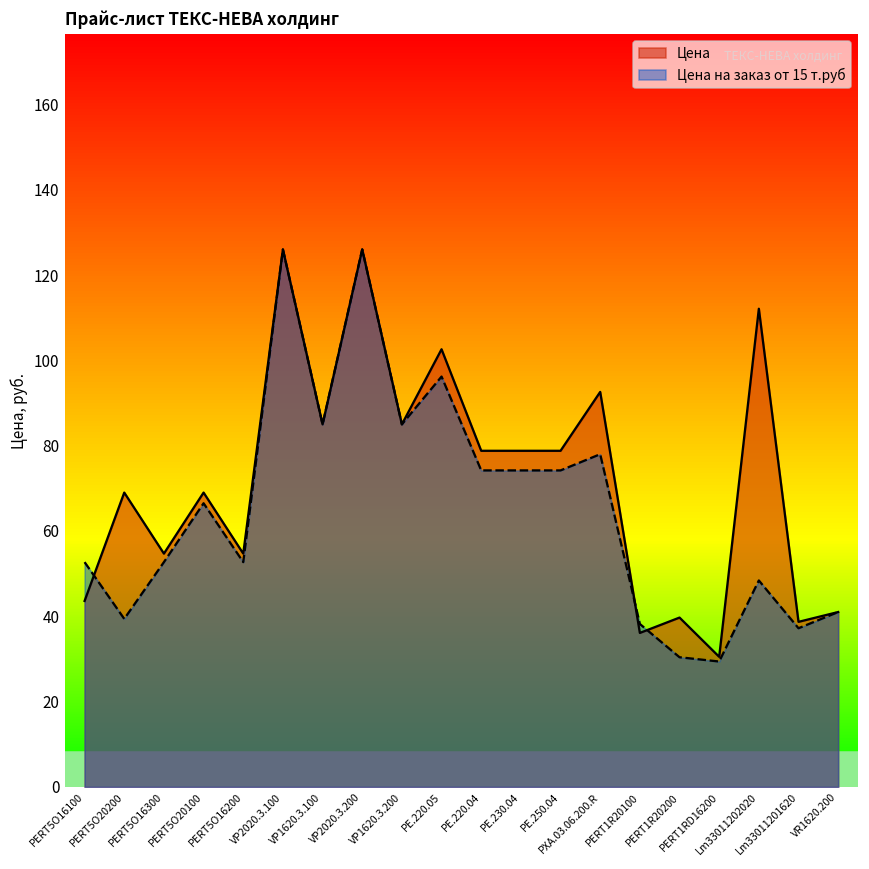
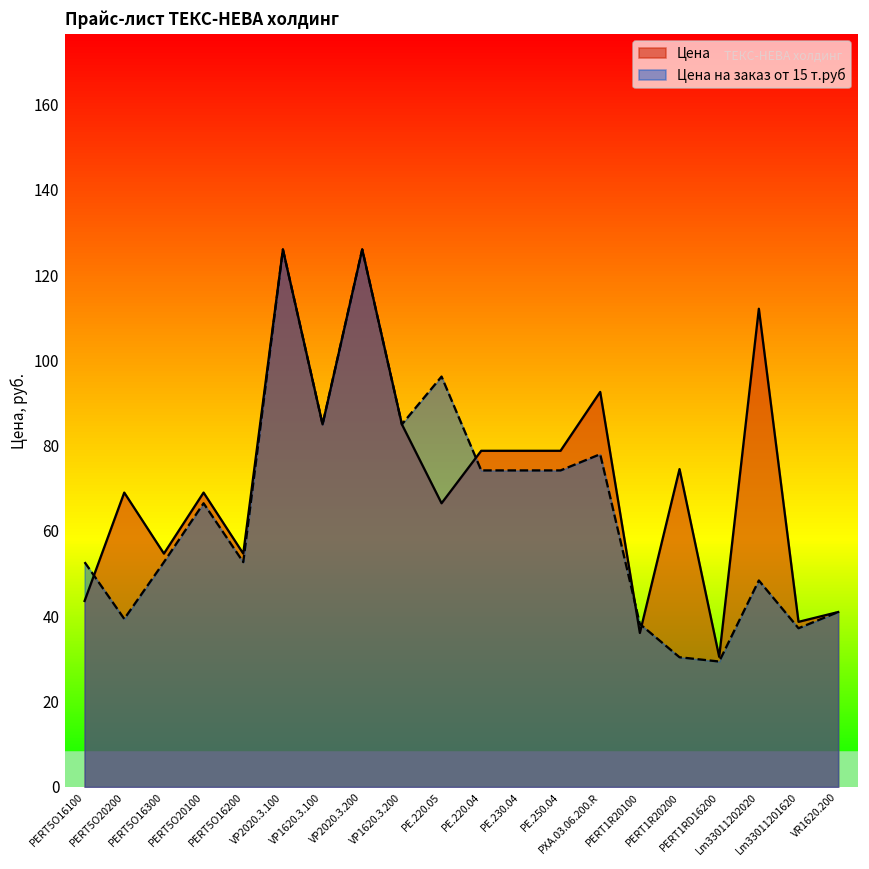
Цена, PE.220.05: 103 -> 67
Цена, PERT1R20200: 40 -> 75
